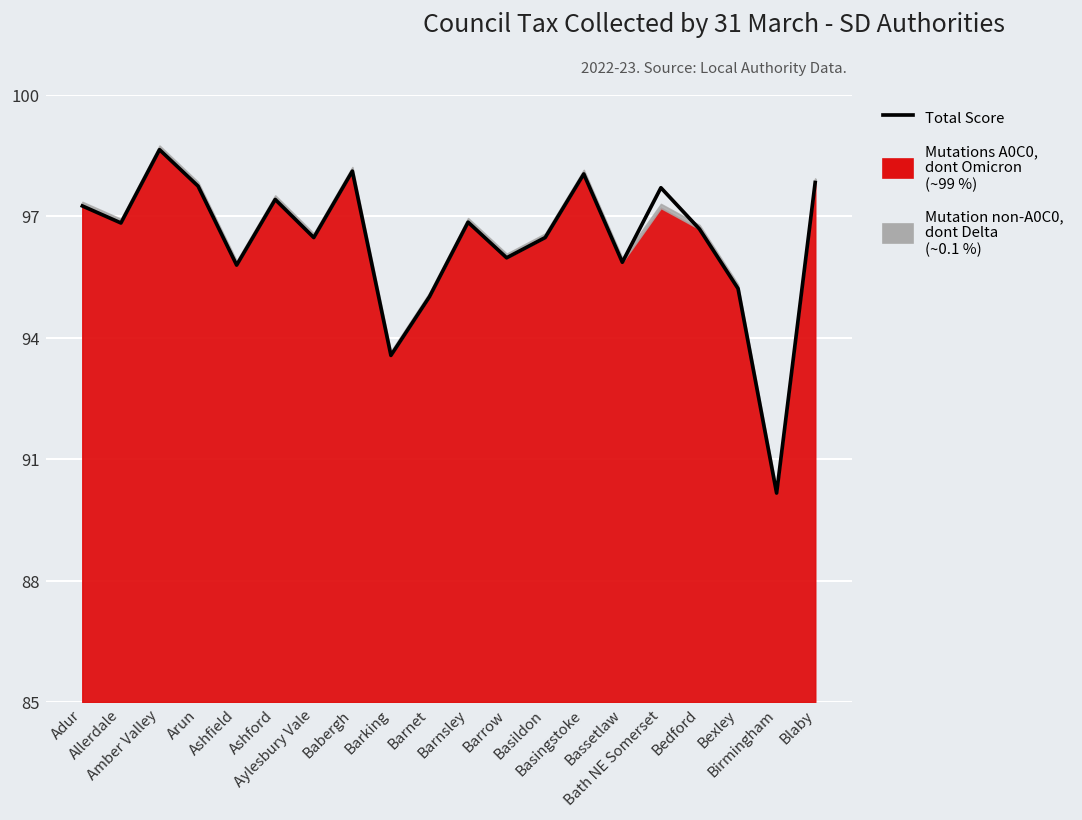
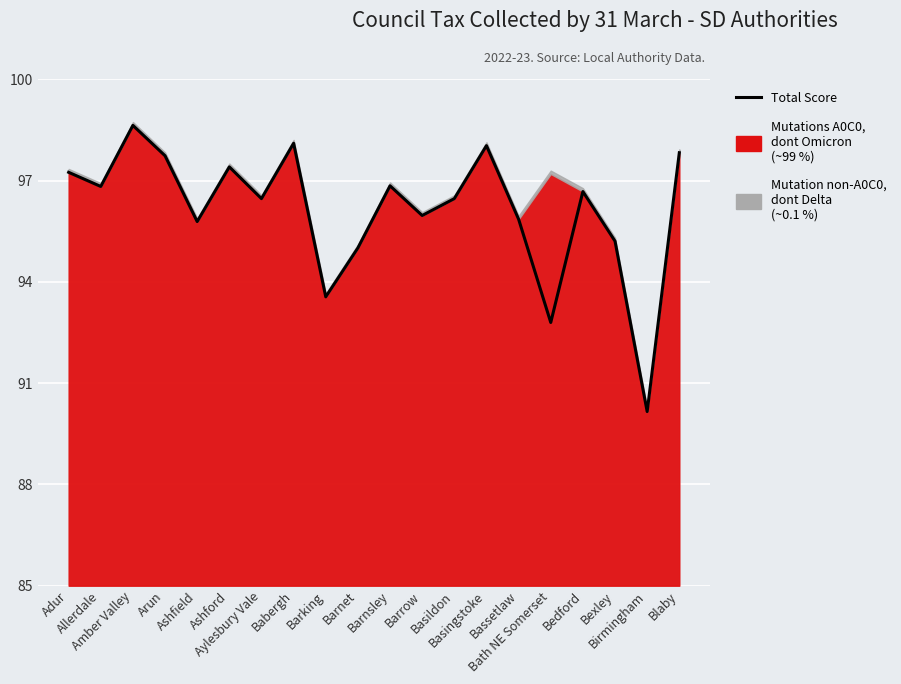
Total Score, Bath NE Somerset: 97.7 -> 92.8
